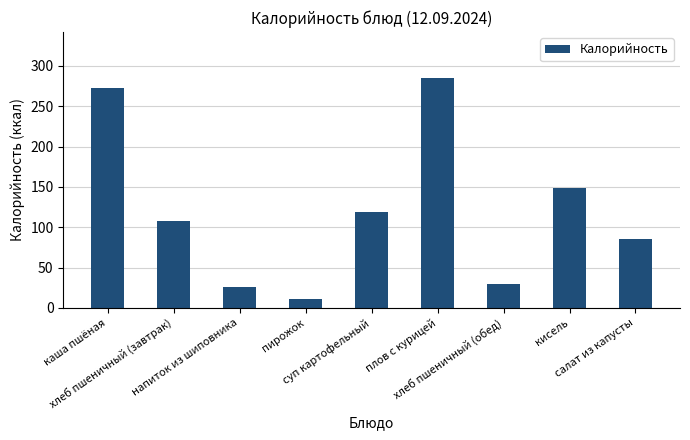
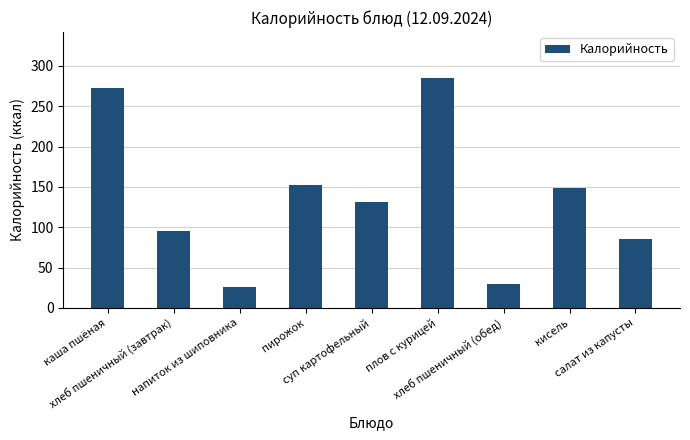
хлеб пшеничный (завтрак): 110 -> 100
пирожок: 10 -> 150
суп картофельный: 120 -> 130
